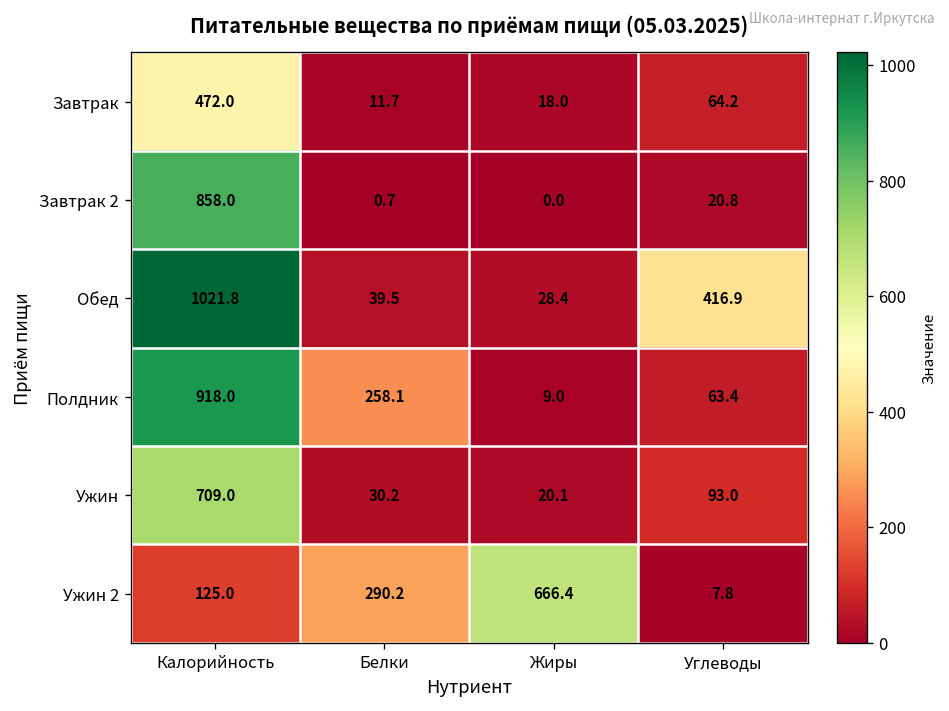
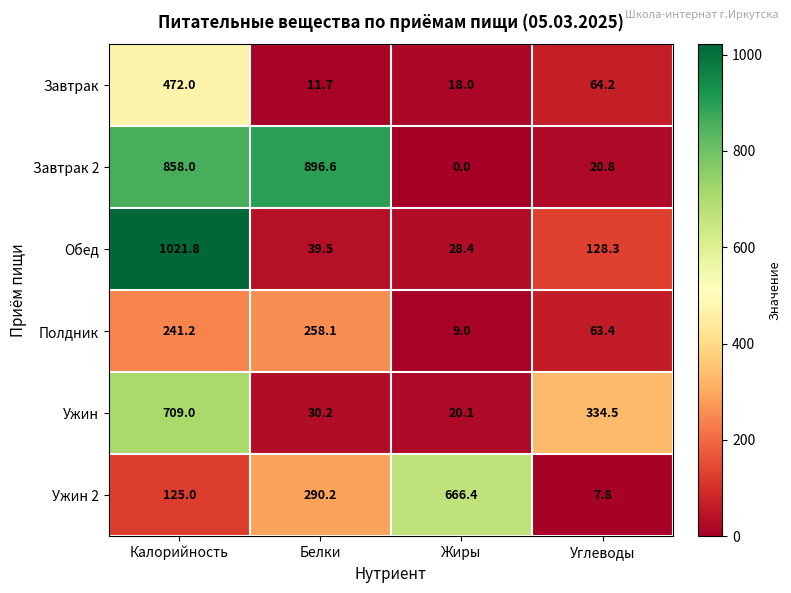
Завтрак 2, Белки: 0.7 -> 896.6
Обед, Углеводы: 416.9 -> 128.3
Полдник, Калорийность: 918.0 -> 241.2
Ужин, Углеводы: 93.0 -> 334.5
